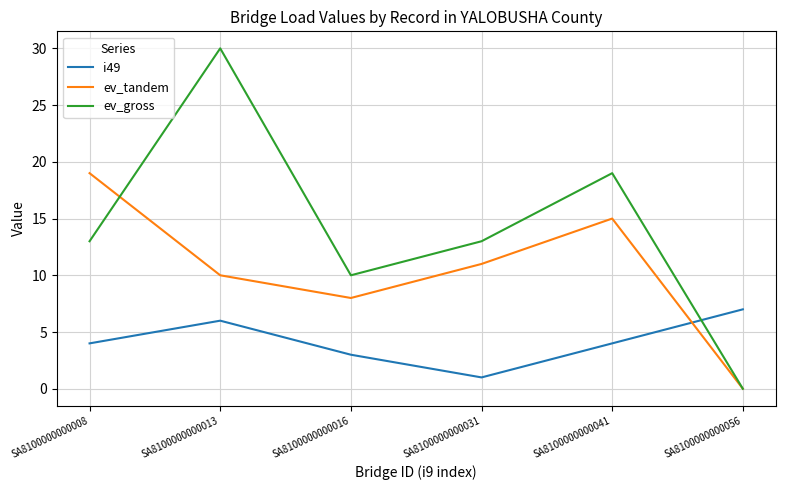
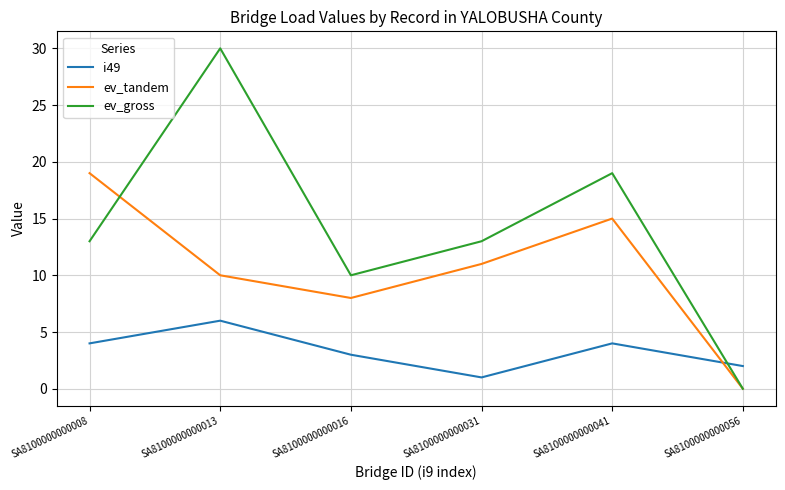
i49, SA8100000000056: 7 -> 2
